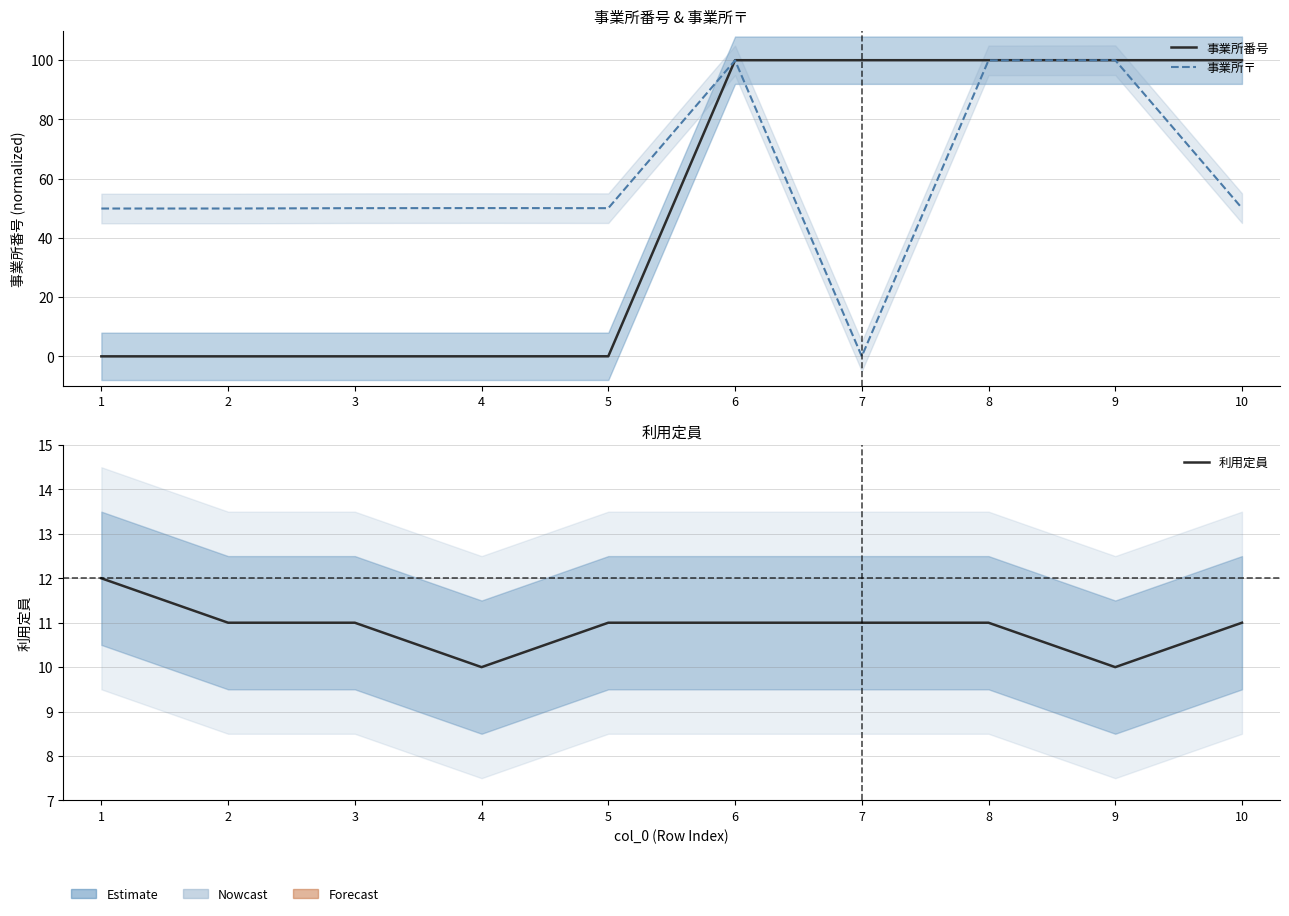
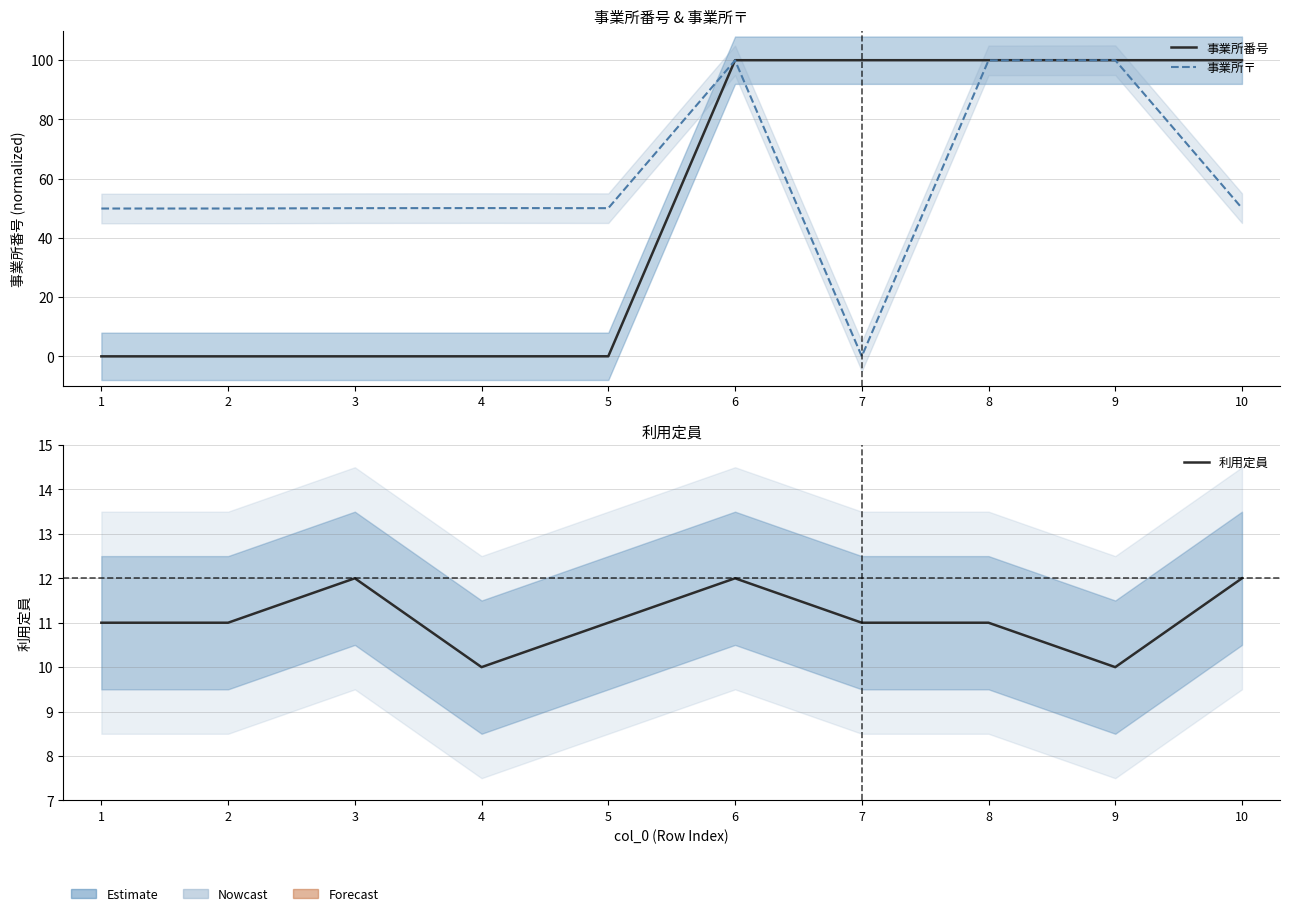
利用定員, 利用定員, 1: 12 -> 11
利用定員, 利用定員, 3: 11 -> 12
利用定員, 利用定員, 6: 11 -> 12
利用定員, 利用定員, 10: 11 -> 12
